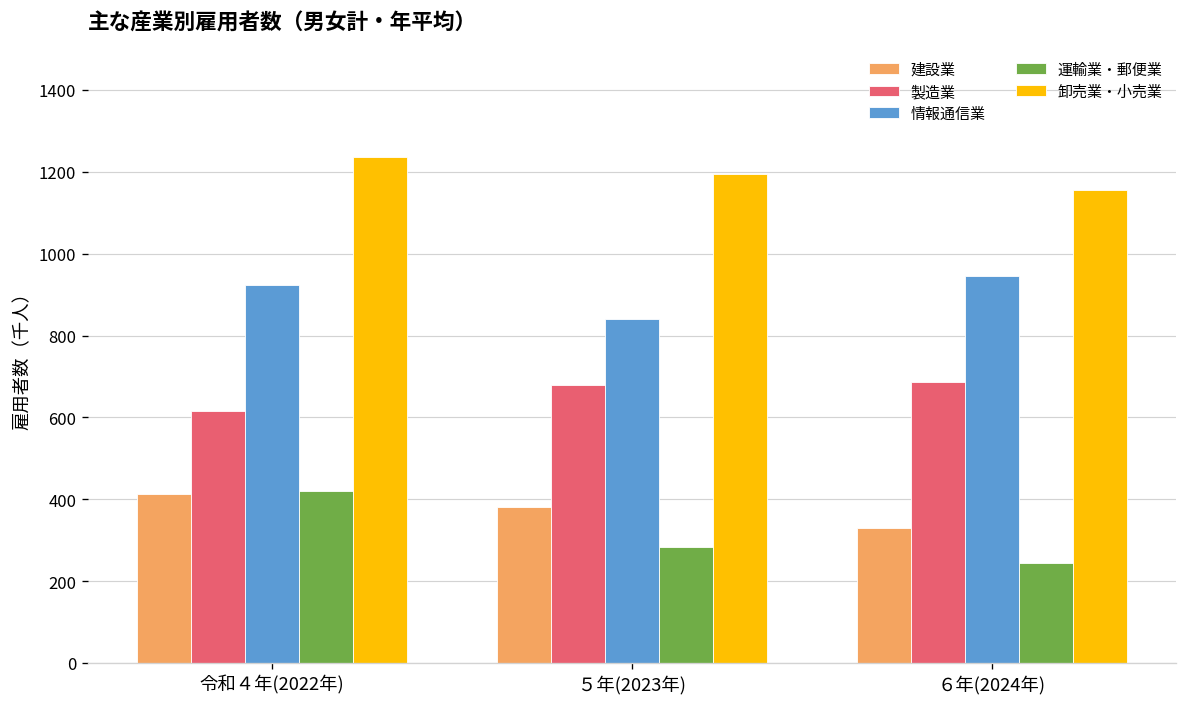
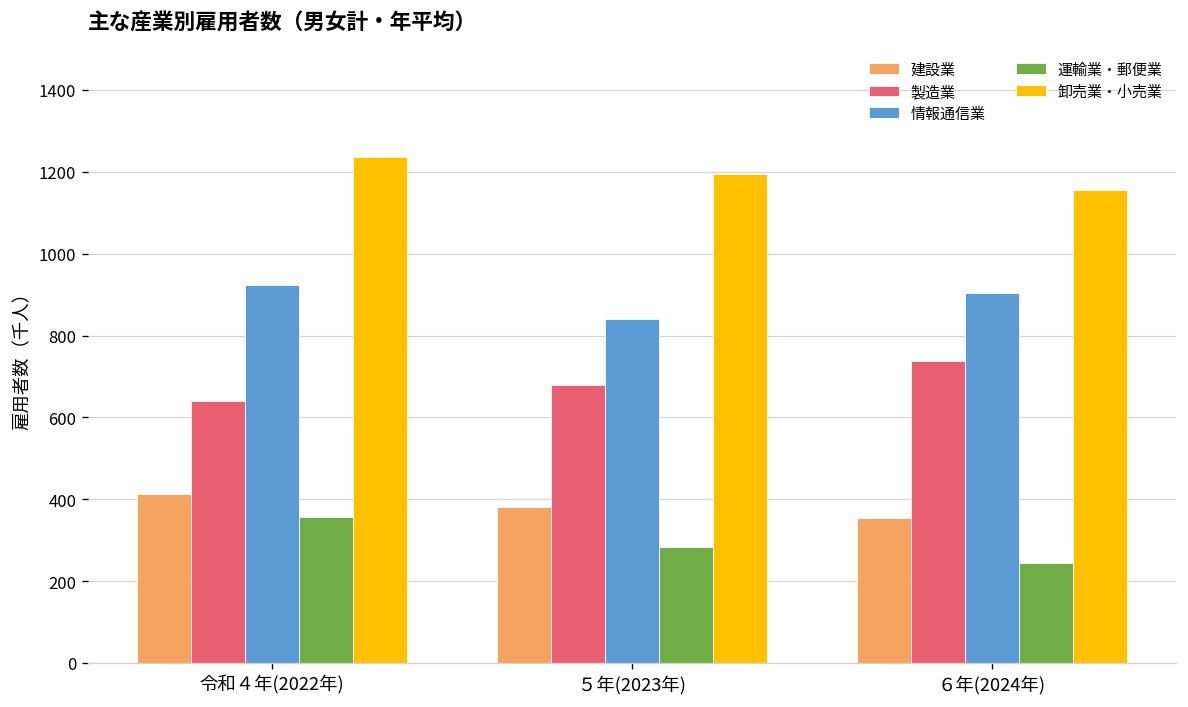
製造業, 令和４年(2022年): 620 -> 640
運輸業・郵便業, 令和４年(2022年): 420 -> 360
建設業, ６年(2024年): 330 -> 360
製造業, ６年(2024年): 690 -> 740
情報通信業, ６年(2024年): 950 -> 900
